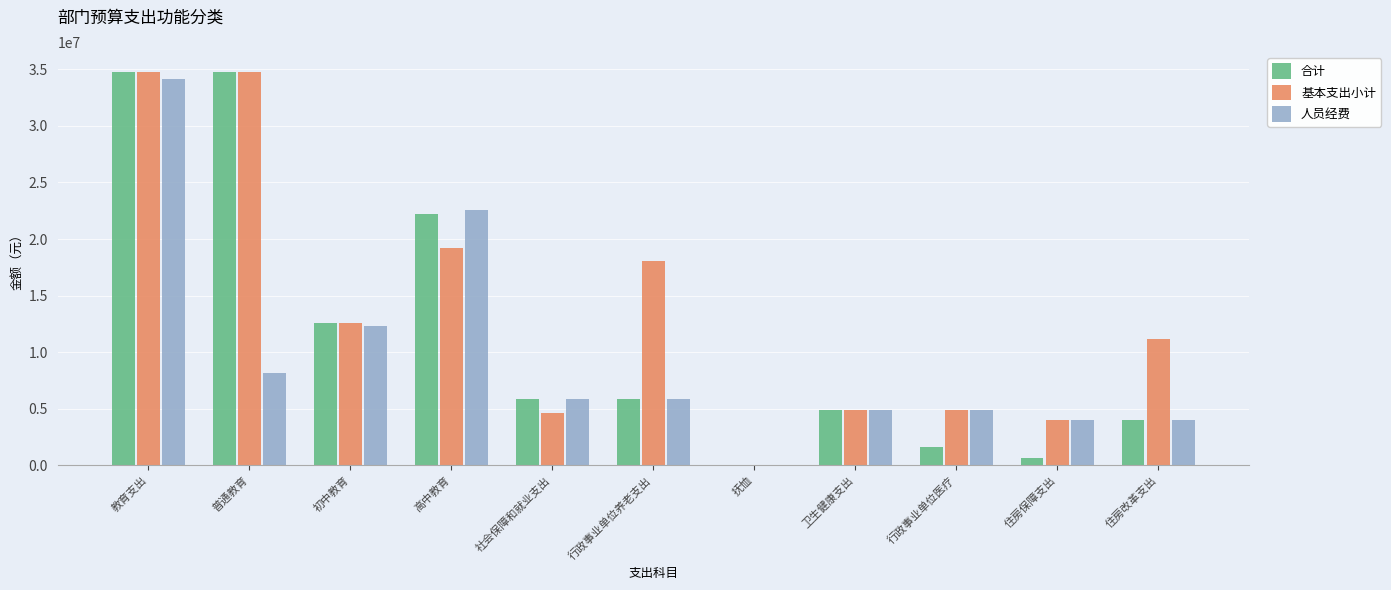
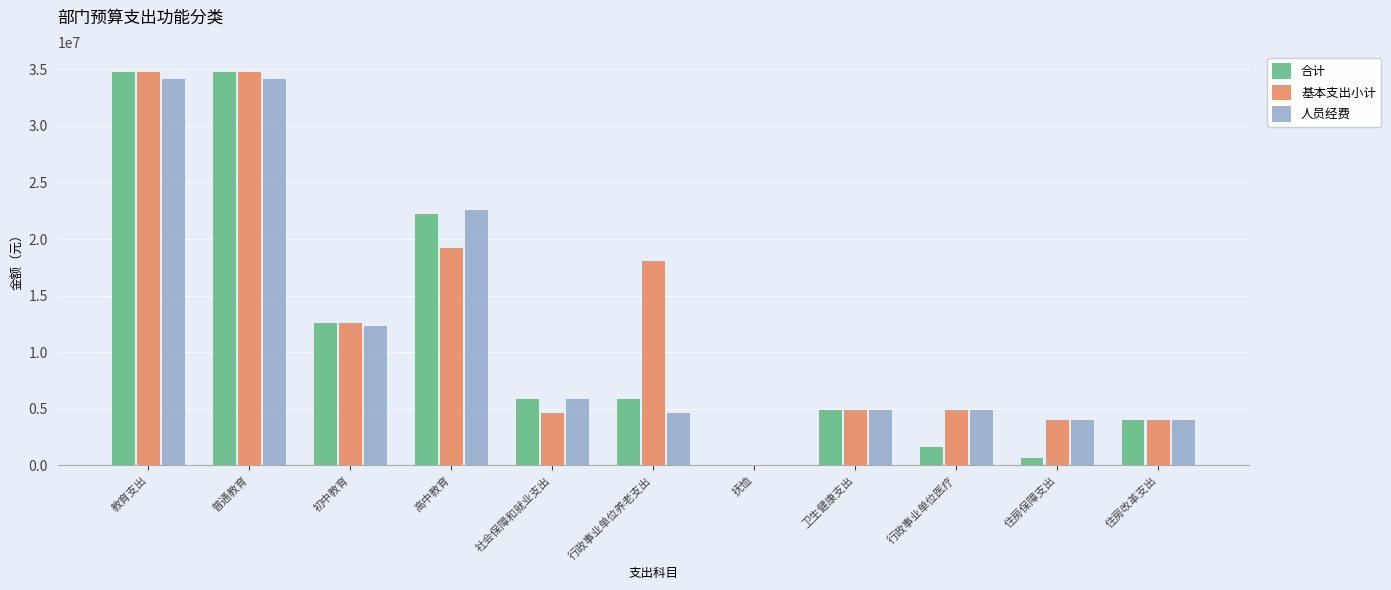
人员经费, 普通教育: 8100000 -> 34100000
人员经费, 行政事业单位养老支出: 5900000 -> 4600000
基本支出小计, 住房改革支出: 11200000 -> 4000000
